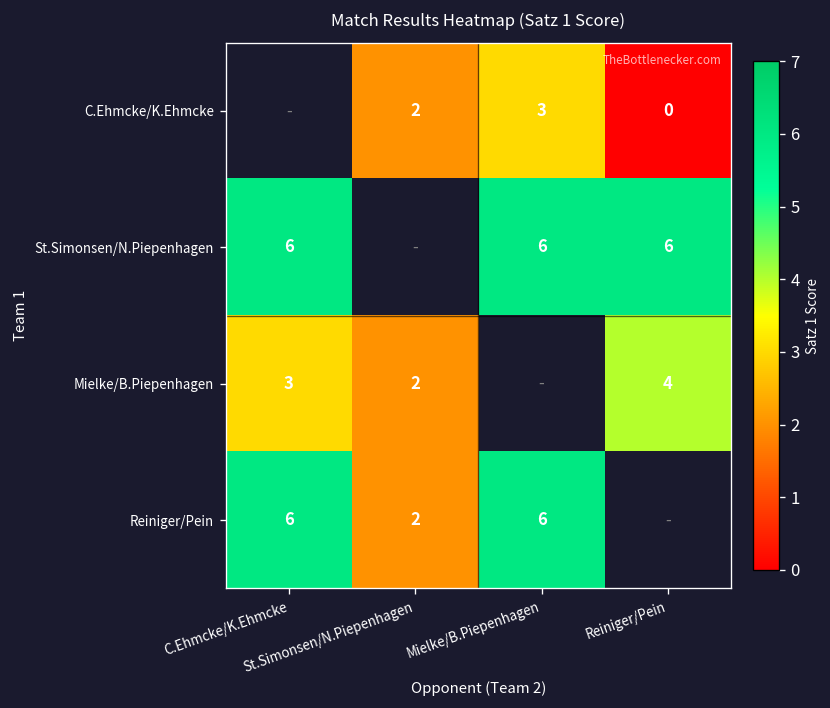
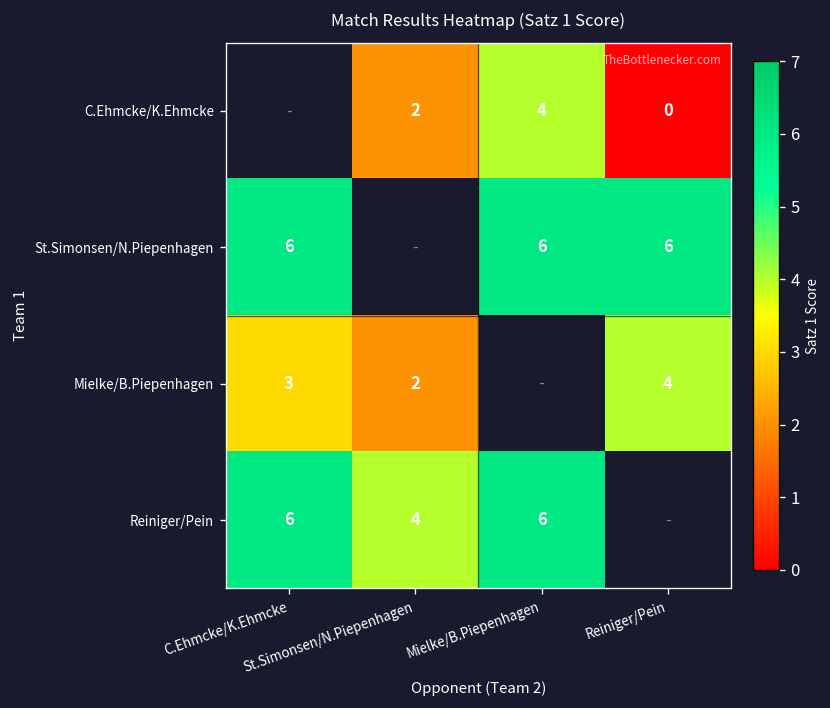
C.Ehmcke/K.Ehmcke, Mielke/B.Piepenhagen: 3 -> 4
Reiniger/Pein, St.Simonsen/N.Piepenhagen: 2 -> 4
